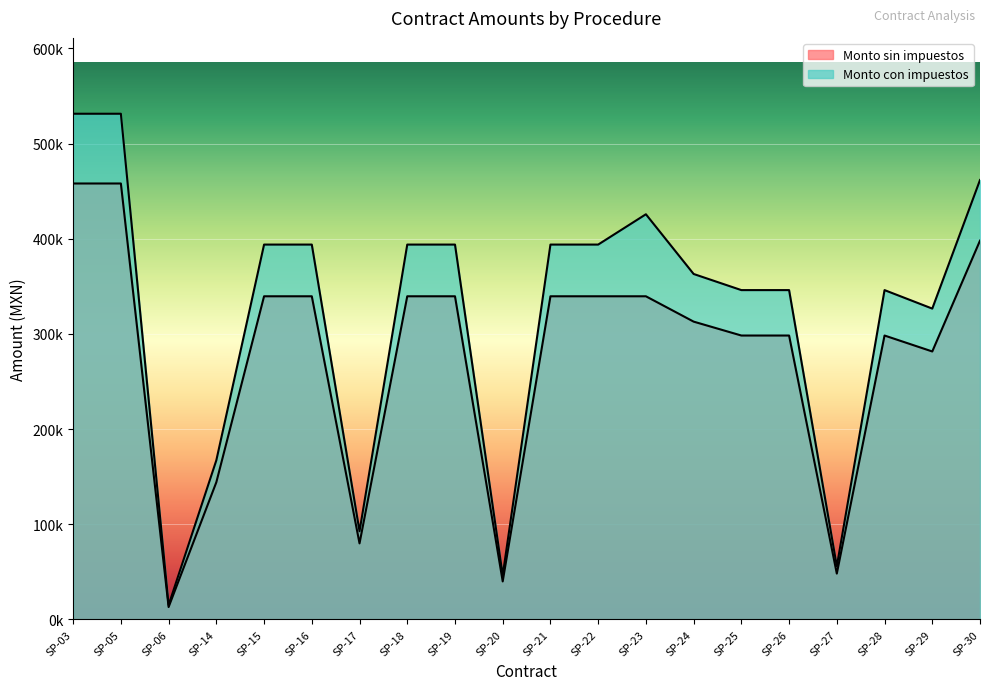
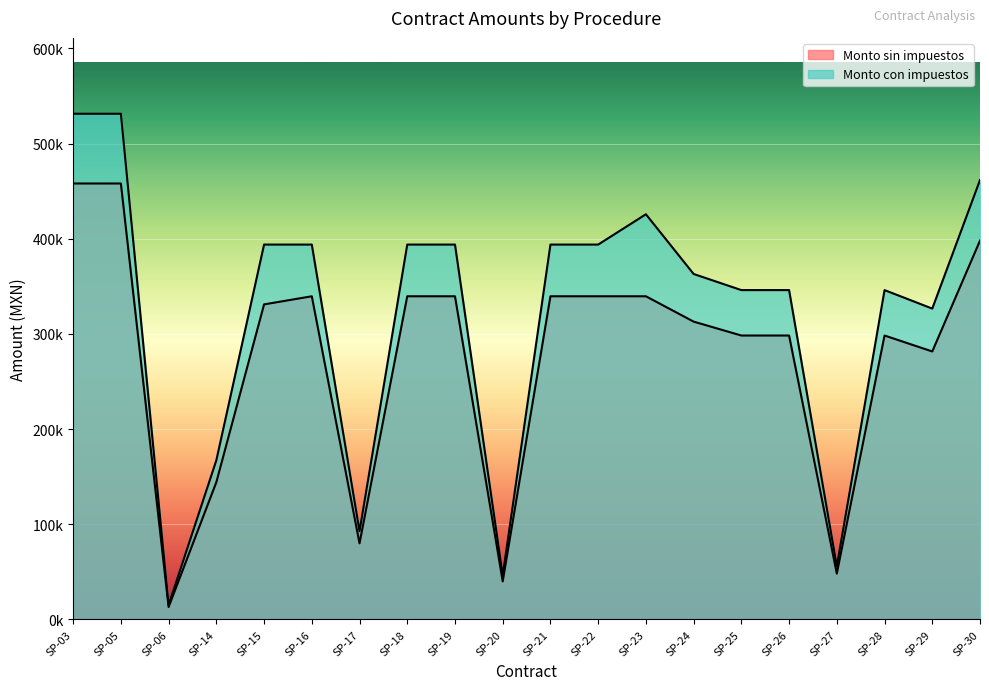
Monto sin impuestos, SP-15: 340000 -> 330000
